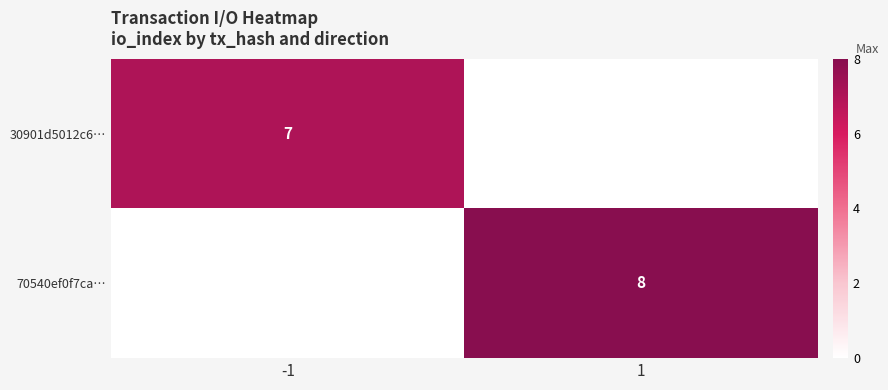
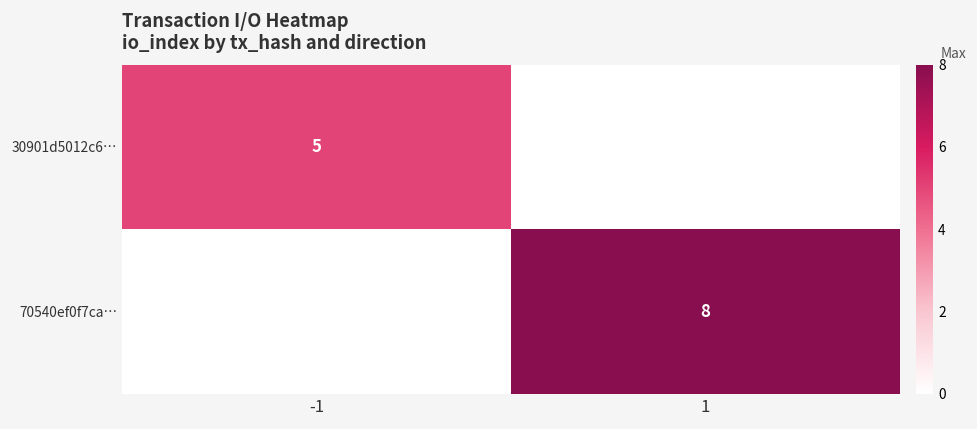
30901d5012c6…, -1: 7 -> 5
